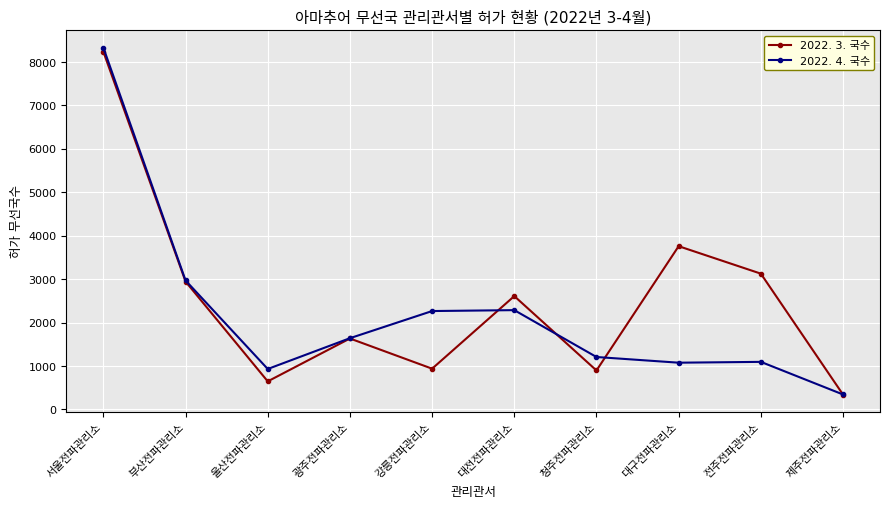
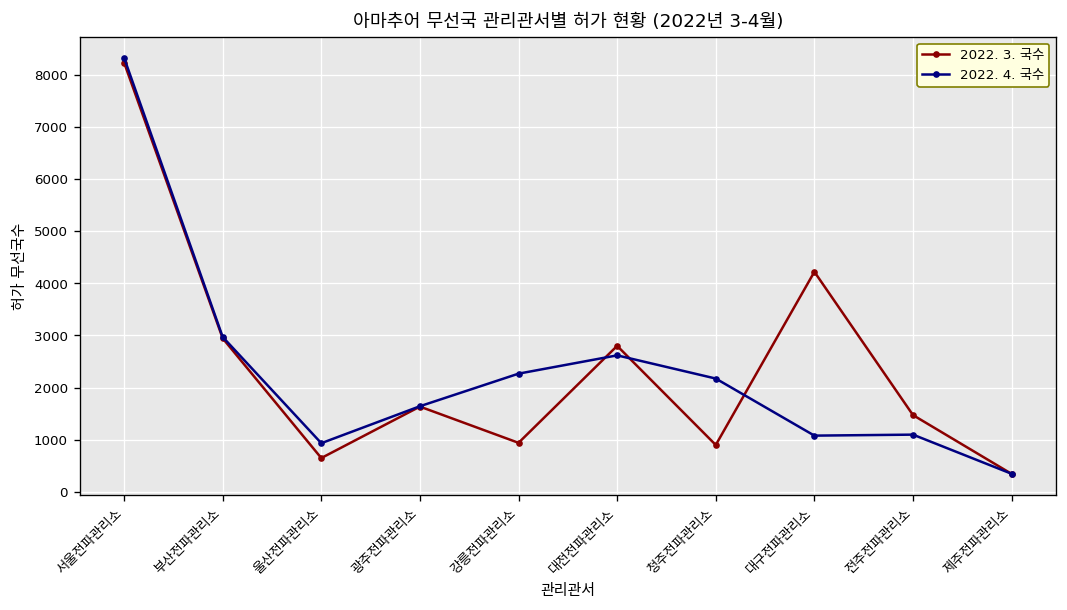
2022. 3. 국수, 대전전파관리소: 2600 -> 2800
2022. 4. 국수, 대전전파관리소: 2300 -> 2600
2022. 4. 국수, 청주전파관리소: 1200 -> 2200
2022. 3. 국수, 대구전파관리소: 3800 -> 4200
2022. 3. 국수, 전주전파관리소: 3100 -> 1500
